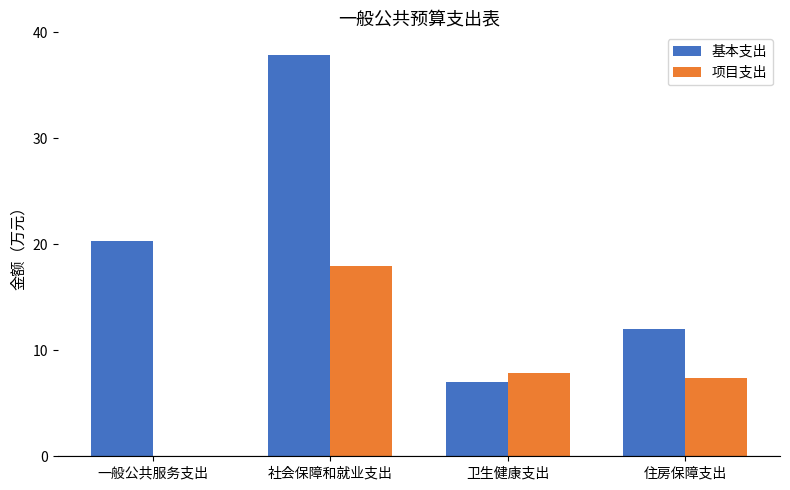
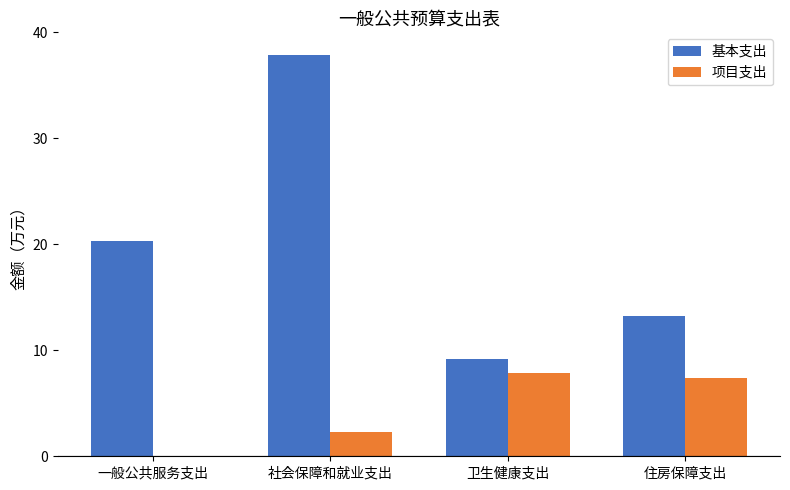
项目支出, 社会保障和就业支出: 18.0 -> 2.3
基本支出, 卫生健康支出: 7.0 -> 9.2
基本支出, 住房保障支出: 12.0 -> 13.2
